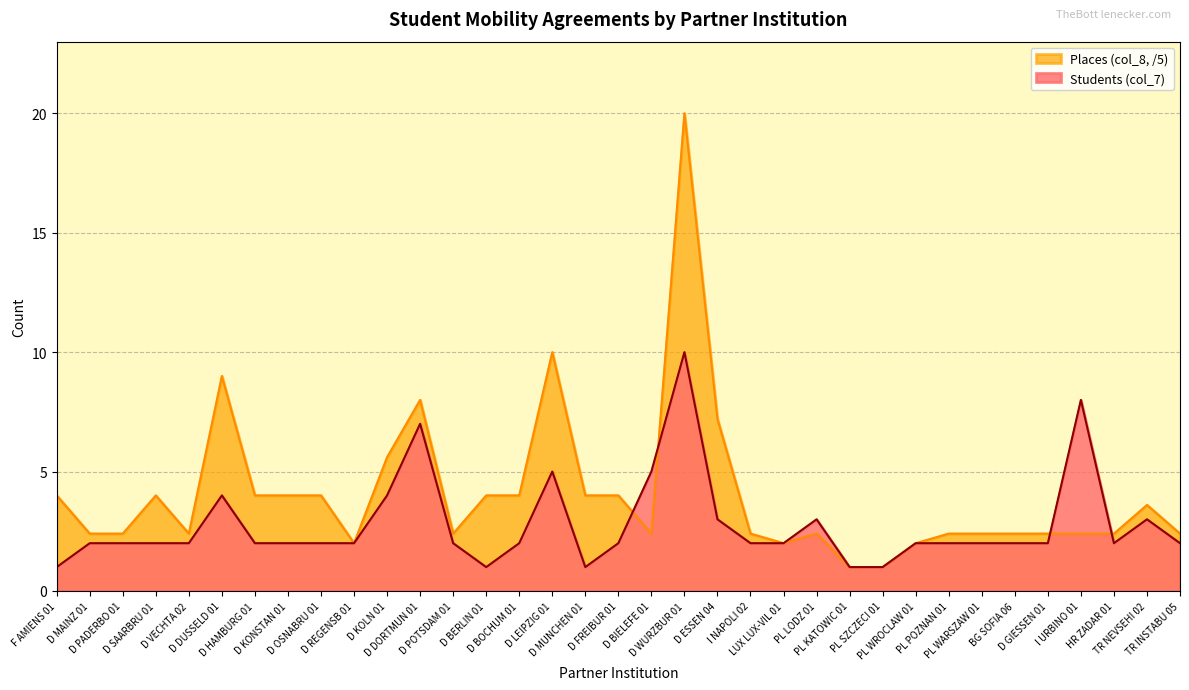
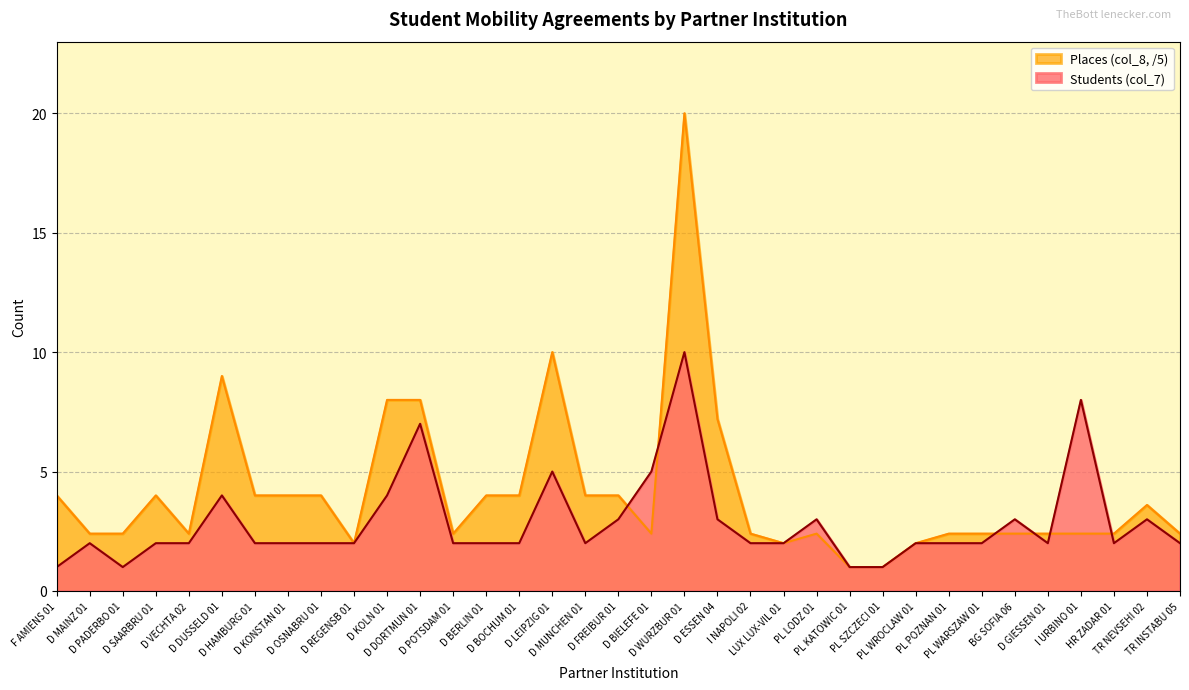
Students (col_7), D PADERBO 01: 2 -> 1
Places (col_8, /5), D KOLN 01: 5.6 -> 8.0
Students (col_7), D BERLIN 01: 1 -> 2
Students (col_7), D MUNCHEN 01: 1 -> 2
Students (col_7), D FREIBUR 01: 2 -> 3
Students (col_7), BG SOFIA 06: 2 -> 3
